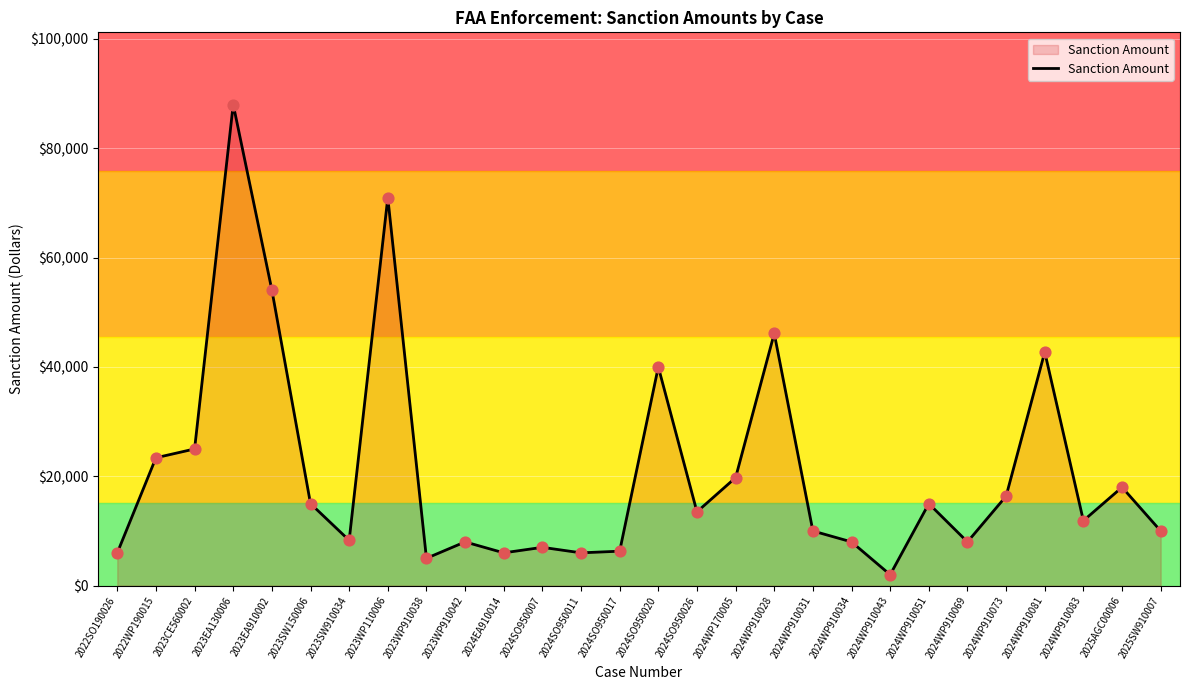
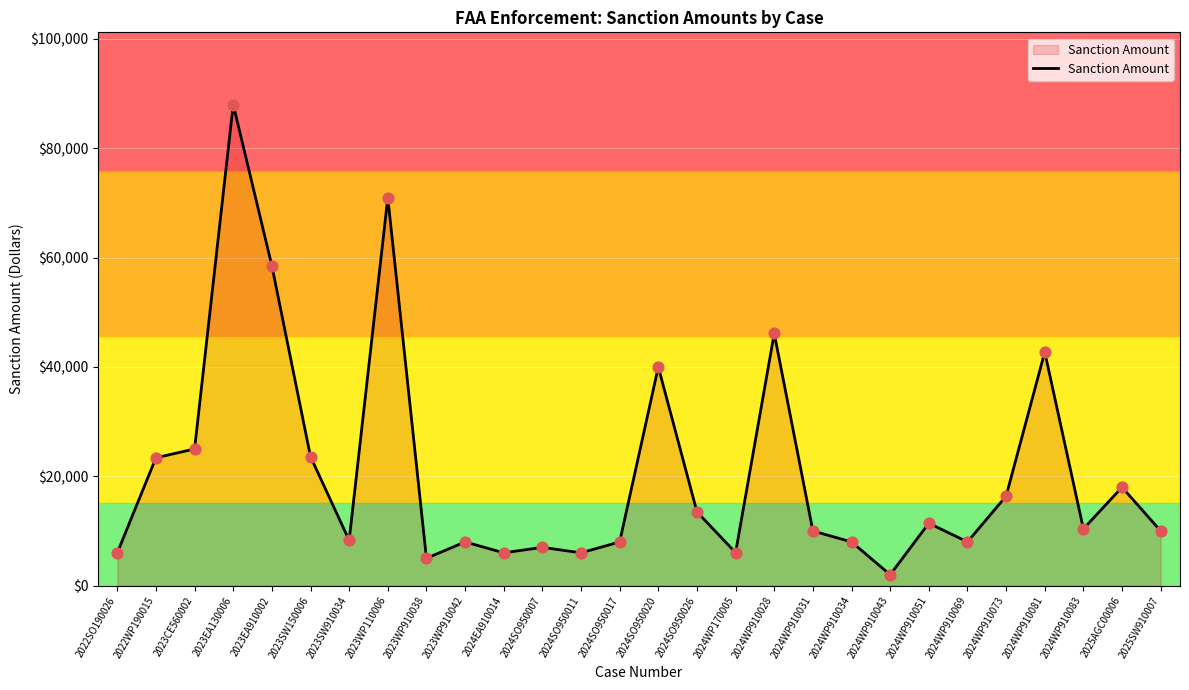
2023EA910002: $54,000 -> $59,000
2023SW150006: $15,000 -> $24,000
2024SO950017: $6,000 -> $8,000
2024WP170005: $20,000 -> $6,000
2024WP910051: $15,000 -> $11,000
2024WP910083: $12,000 -> $10,000
